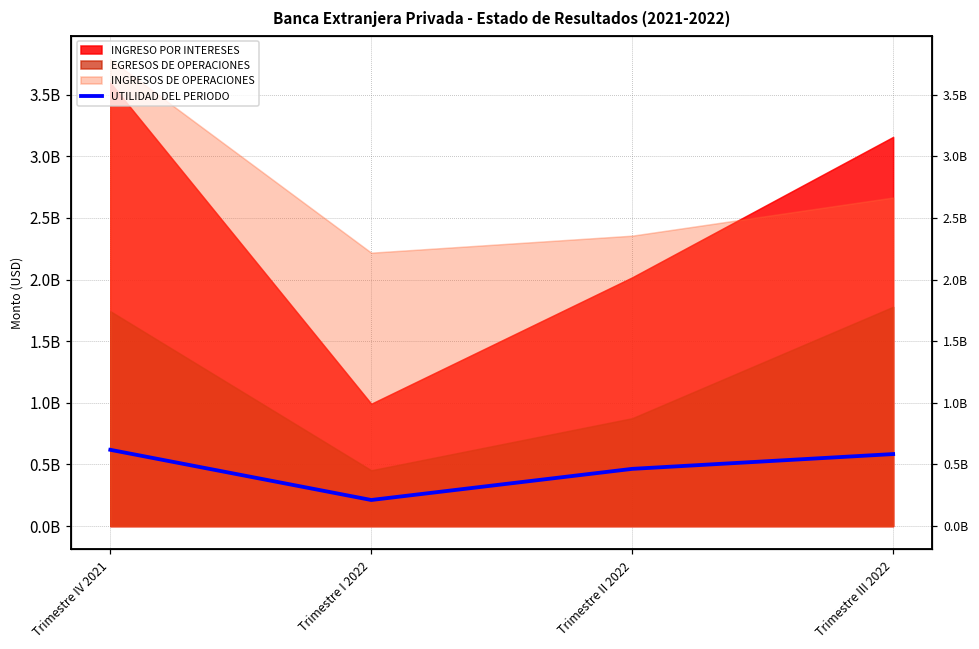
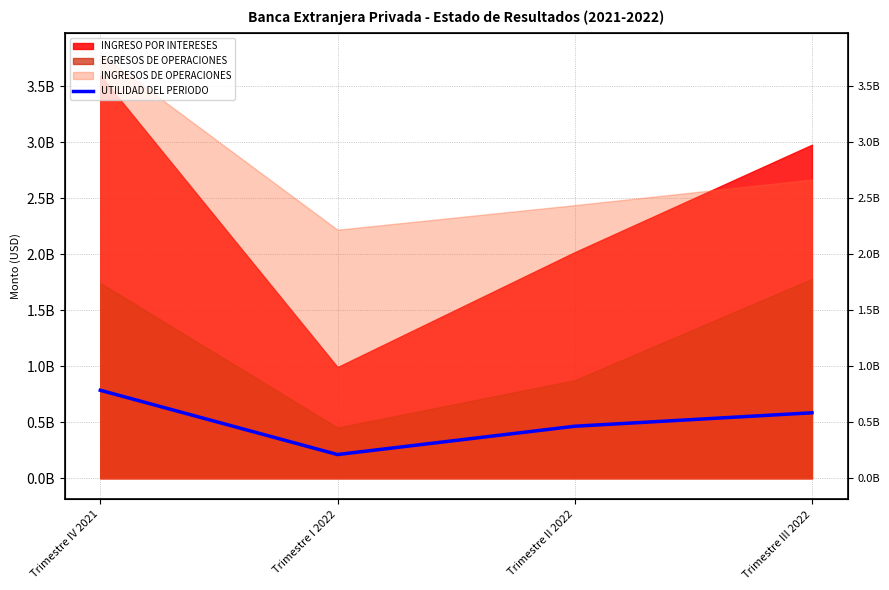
UTILIDAD DEL PERIODO, Trimestre IV 2021: 620000000 -> 790000000
INGRESOS DE OPERACIONES, Trimestre II 2022: 2360000000 -> 2440000000
INGRESO POR INTERESES, Trimestre III 2022: 3160000000 -> 2980000000
